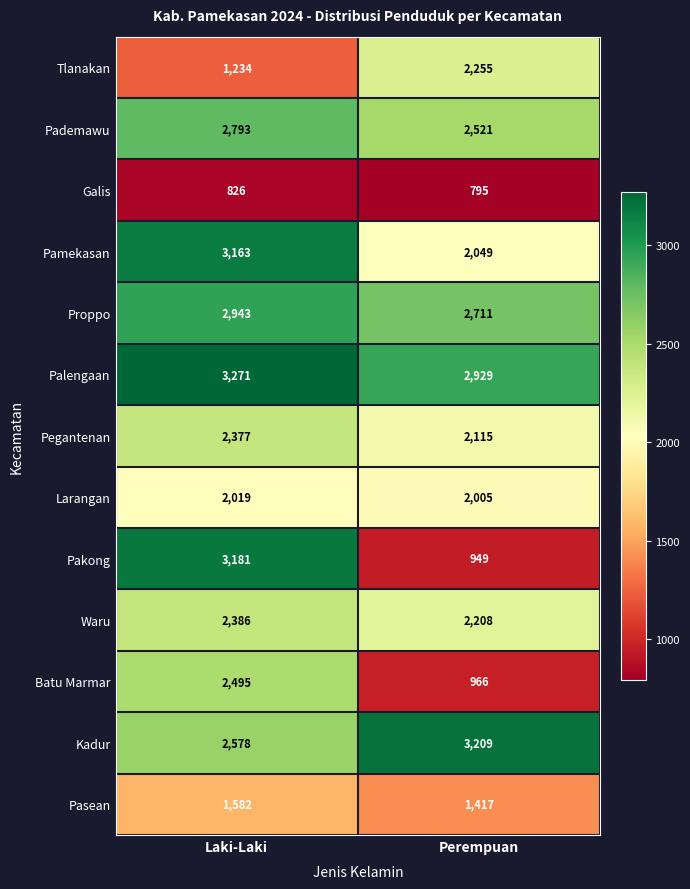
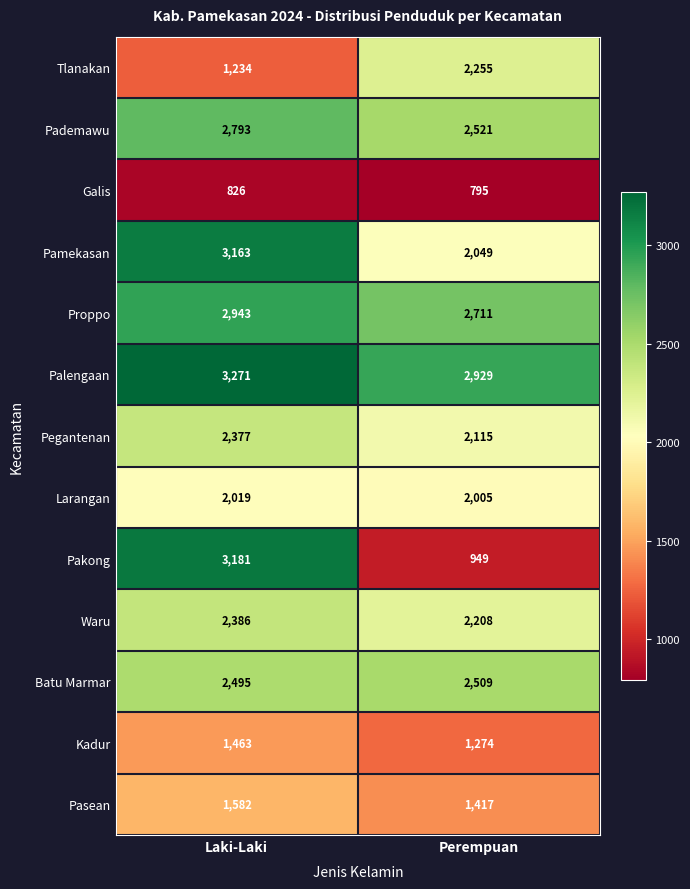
Batu Marmar, Perempuan: 966 -> 2,509
Kadur, Laki-Laki: 2,578 -> 1,463
Kadur, Perempuan: 3,209 -> 1,274
